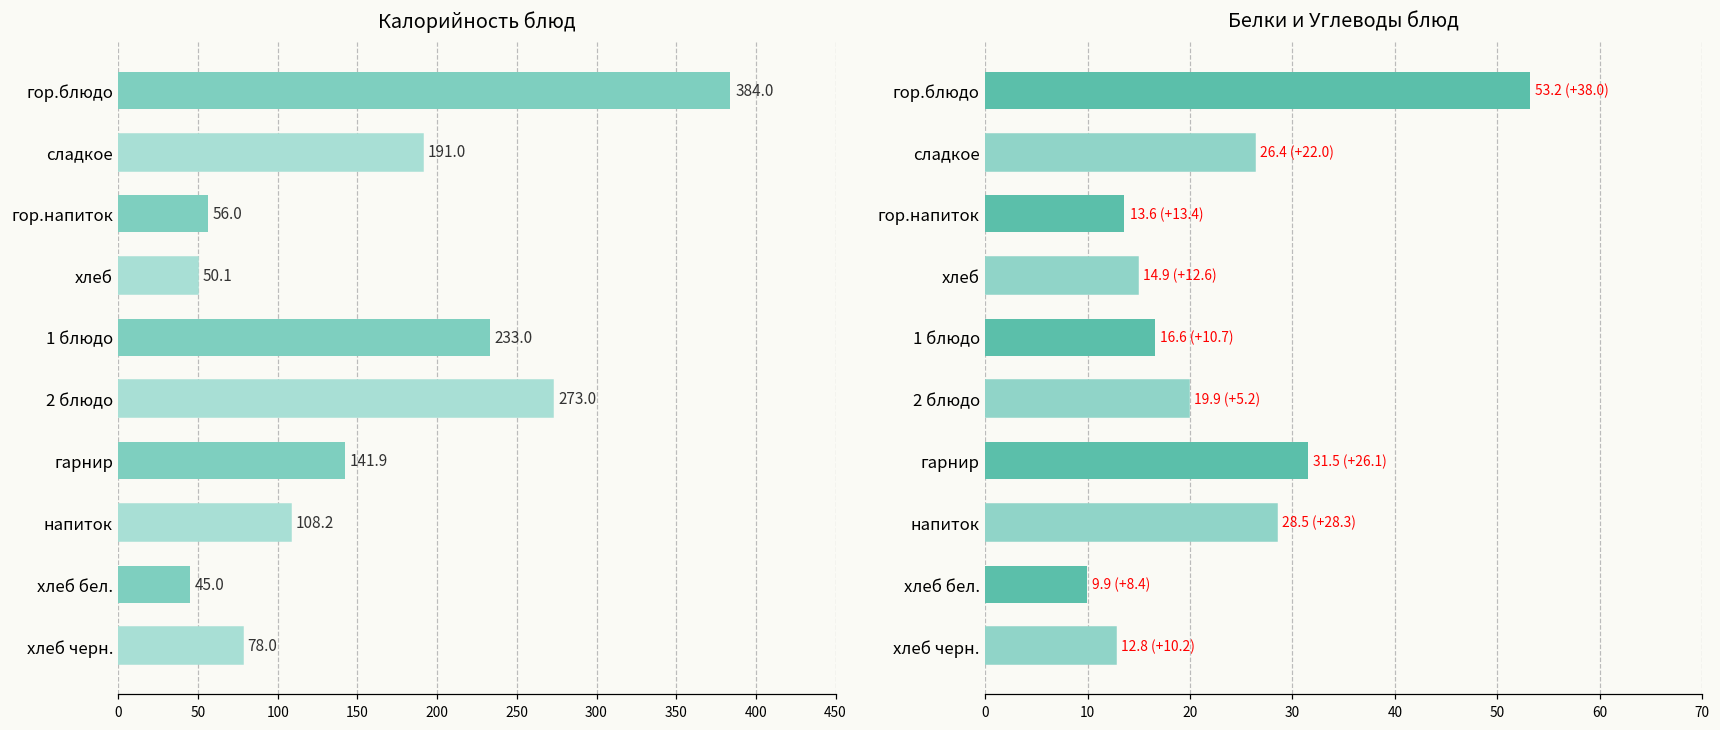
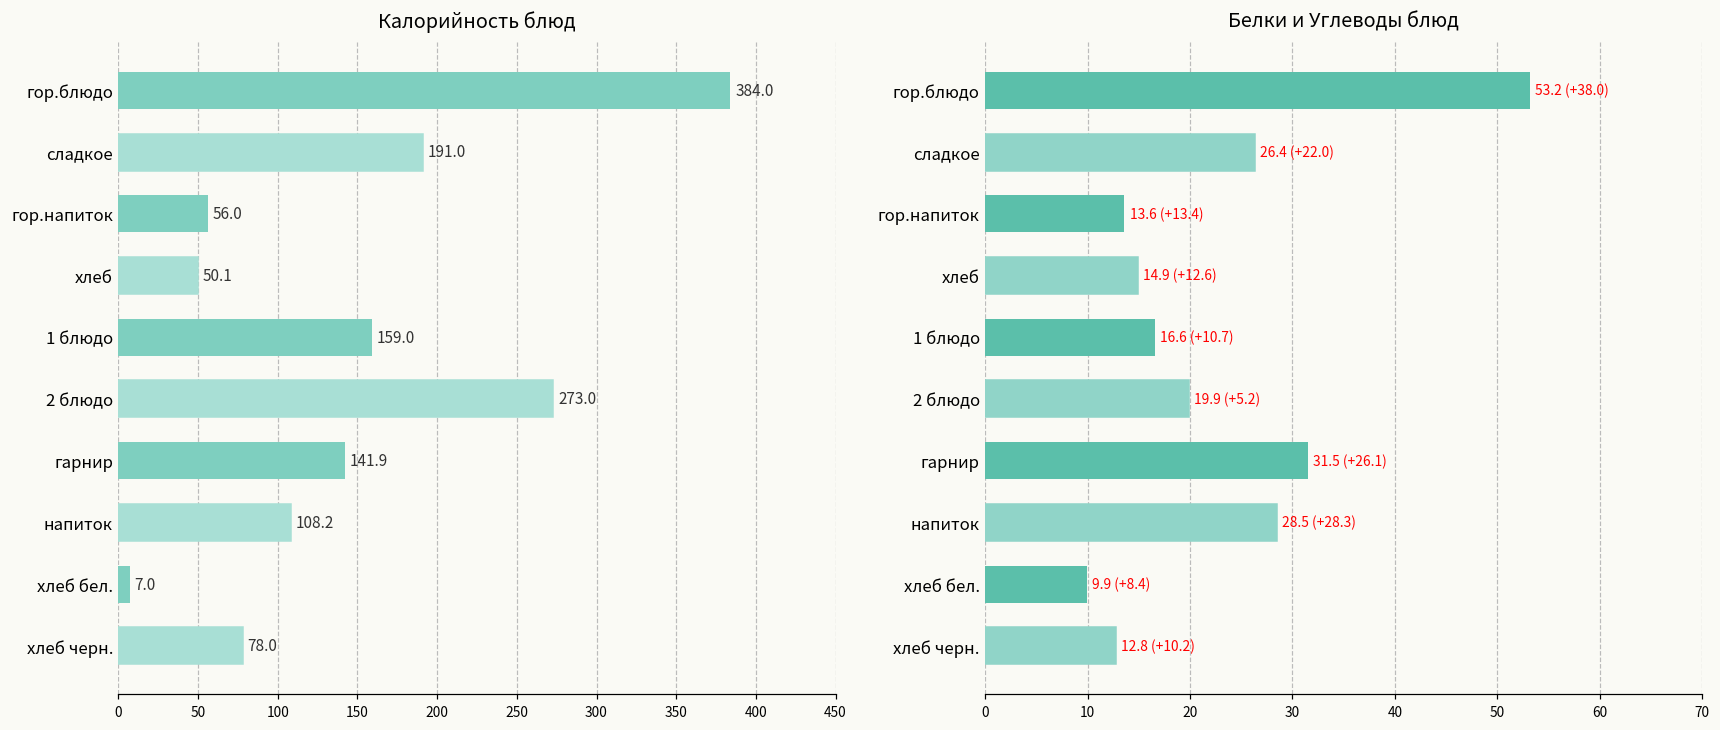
Калорийность блюд, 1 блюдо: 233.0 -> 159.0
Калорийность блюд, хлеб бел.: 45.0 -> 7.0
